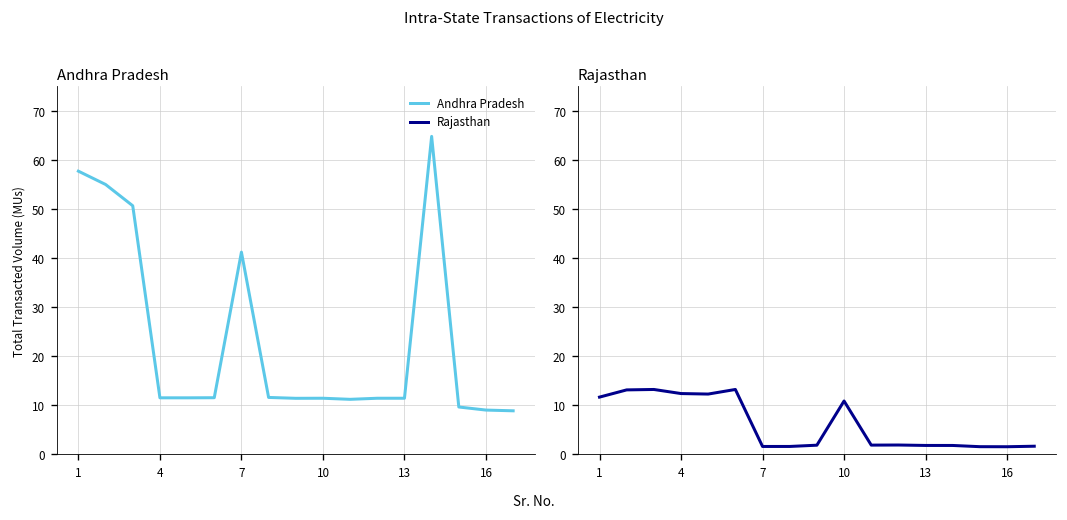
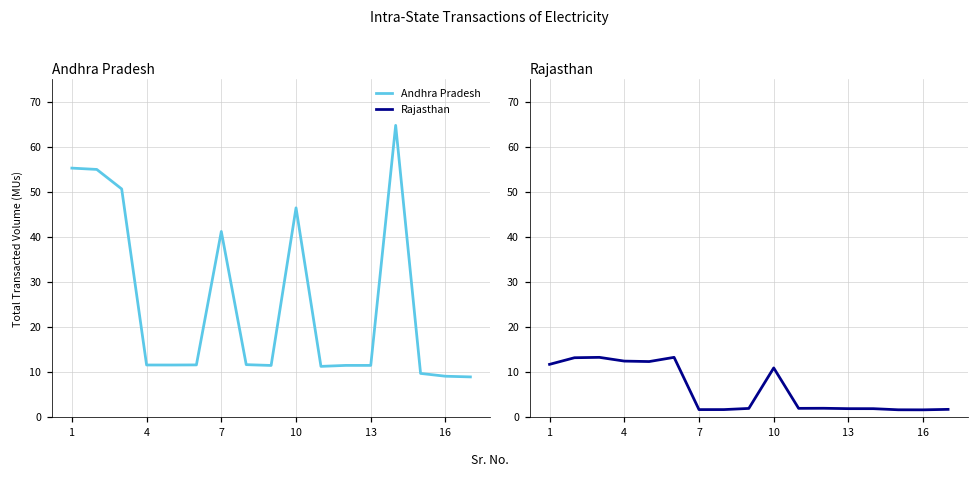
Andhra Pradesh, 1: 58 -> 55
Andhra Pradesh, 10: 11 -> 46
